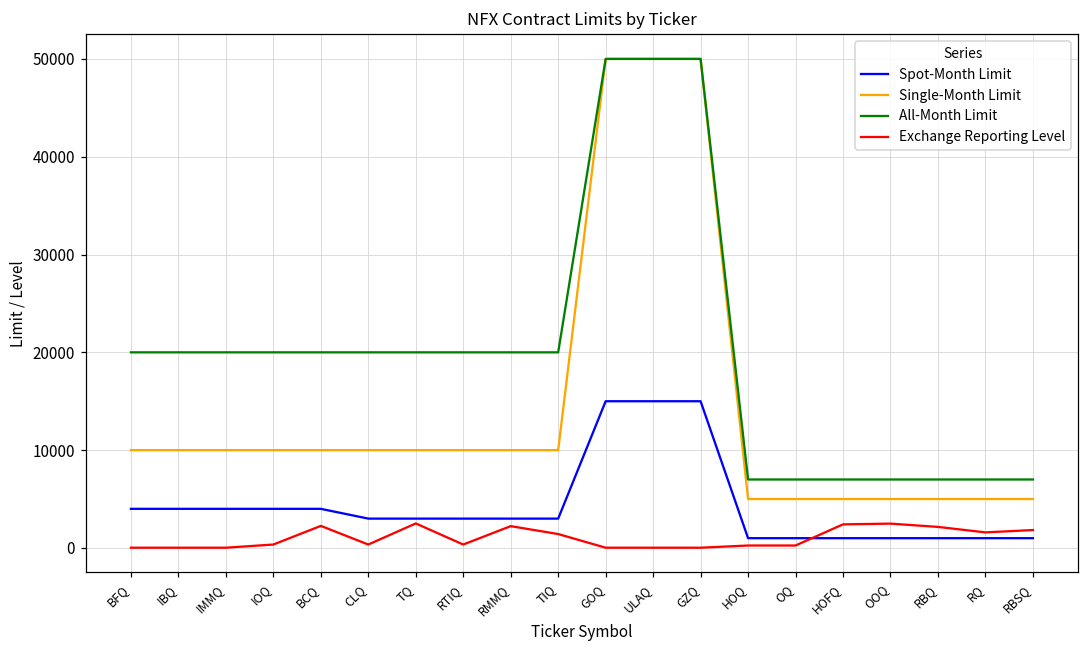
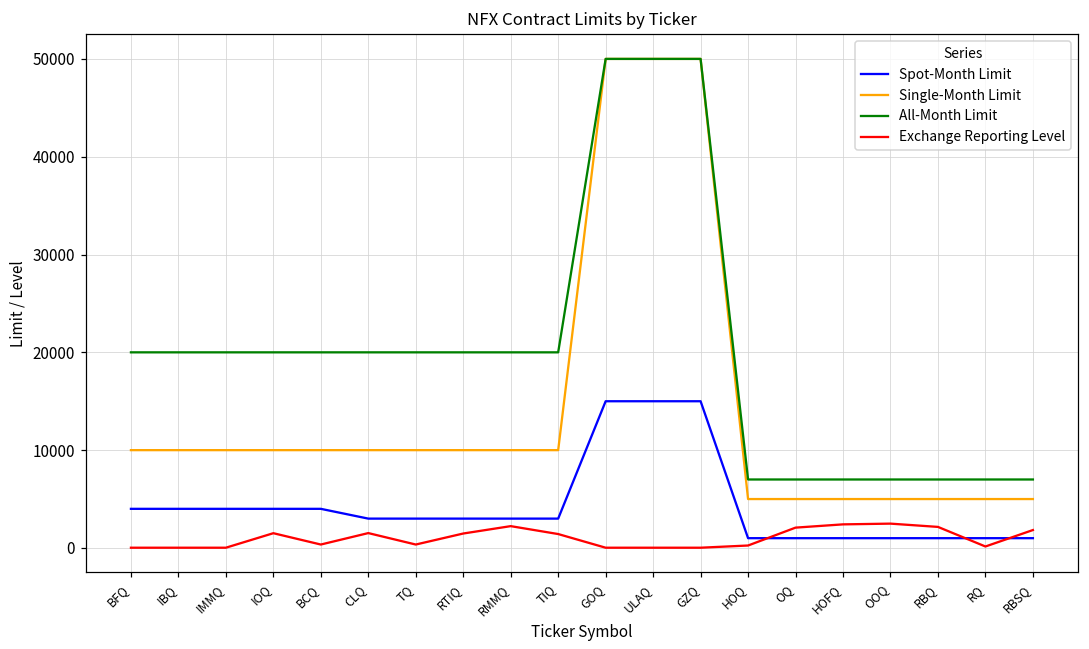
Exchange Reporting Level, IOQ: 0 -> 2000
Exchange Reporting Level, BCQ: 2000 -> 0
Exchange Reporting Level, CLQ: 0 -> 2000
Exchange Reporting Level, TQ: 3000 -> 0
Exchange Reporting Level, RTIQ: 0 -> 1000
Exchange Reporting Level, OQ: 0 -> 2000
Exchange Reporting Level, RQ: 2000 -> 0
